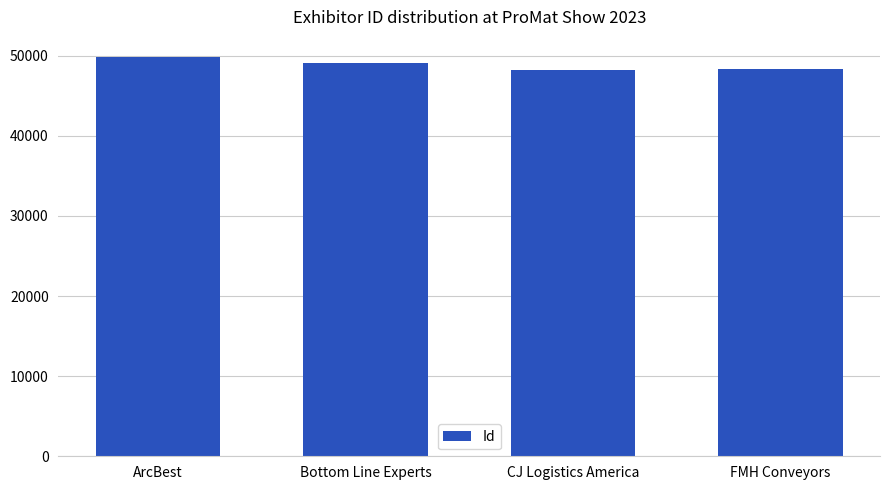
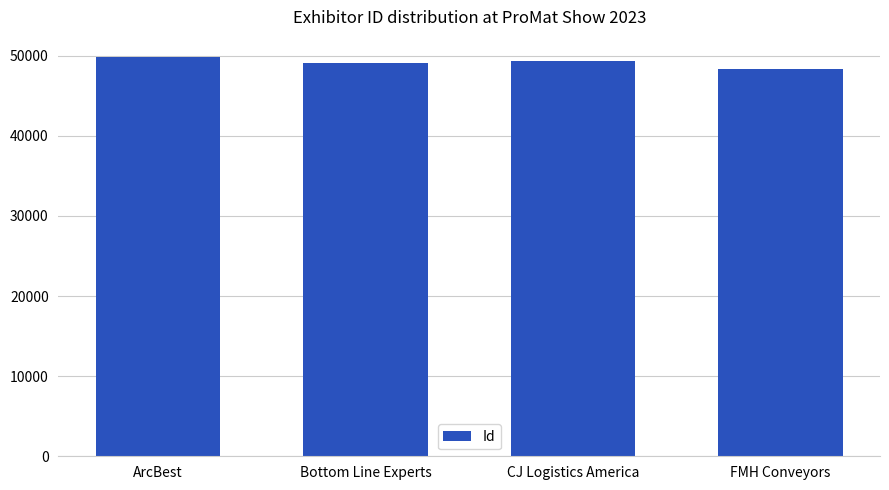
CJ Logistics America: 48000 -> 49000
